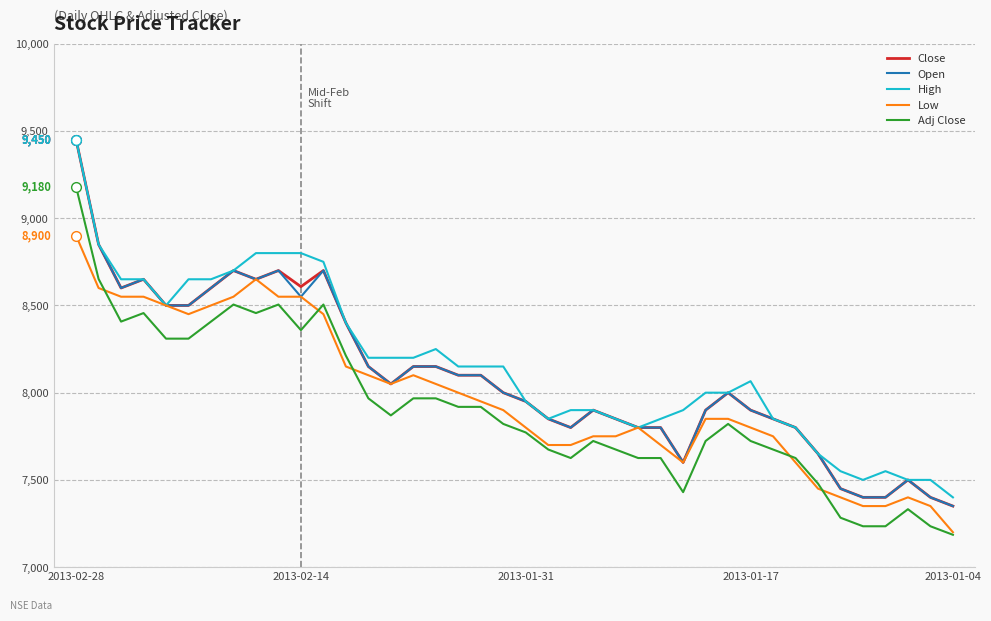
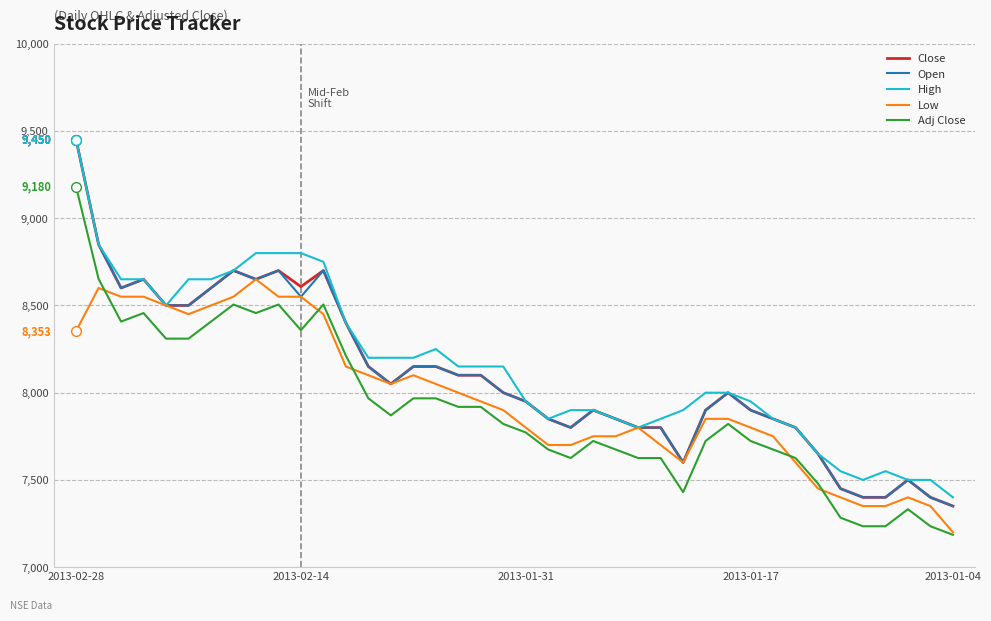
Low, 2013-02-28: 8,900 -> 8,353
High, 2013-01-17: 8,070 -> 7,950
